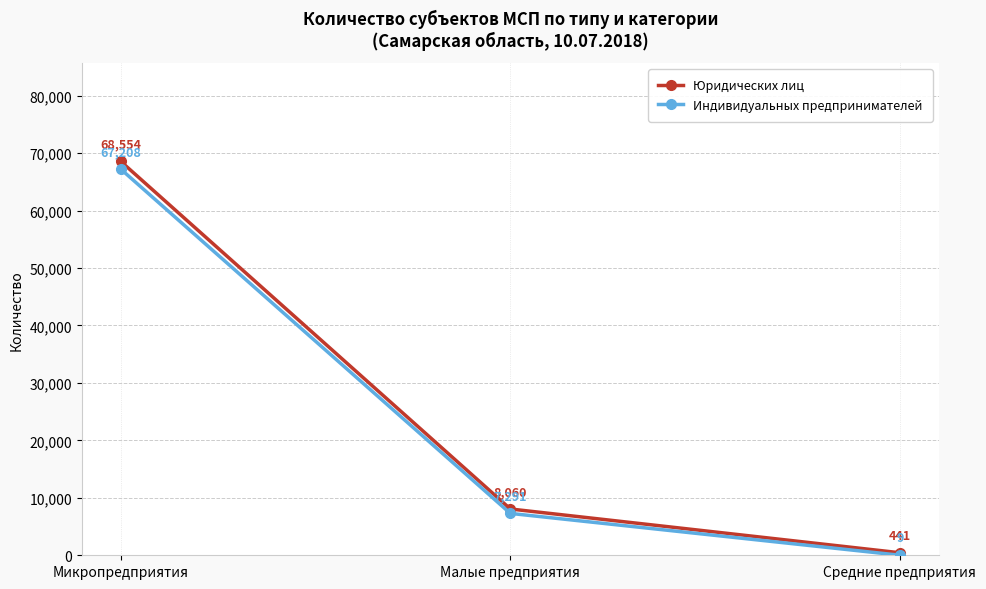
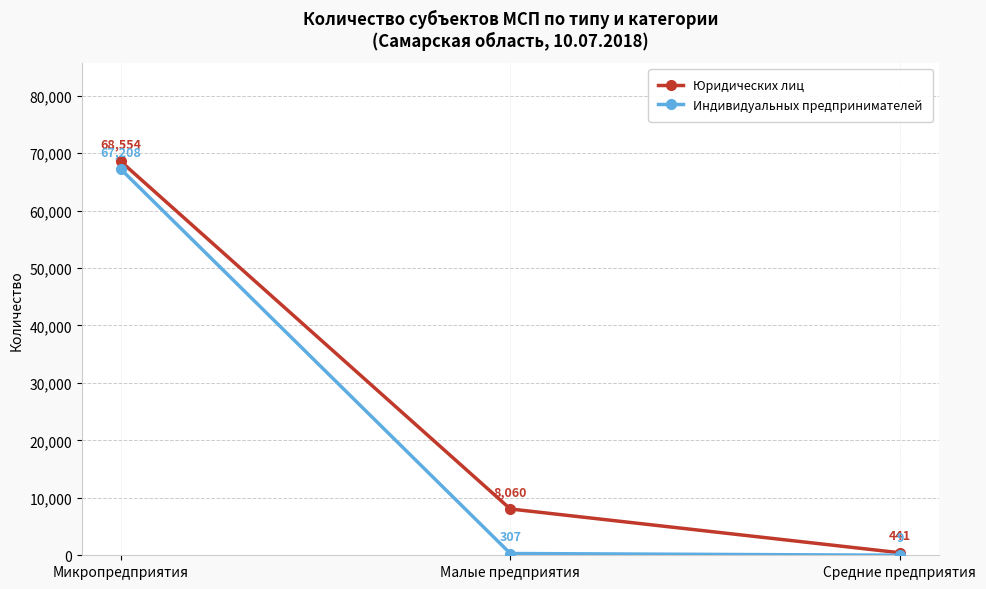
Индивидуальных предпринимателей, Малые предприятия: 7,291 -> 307
